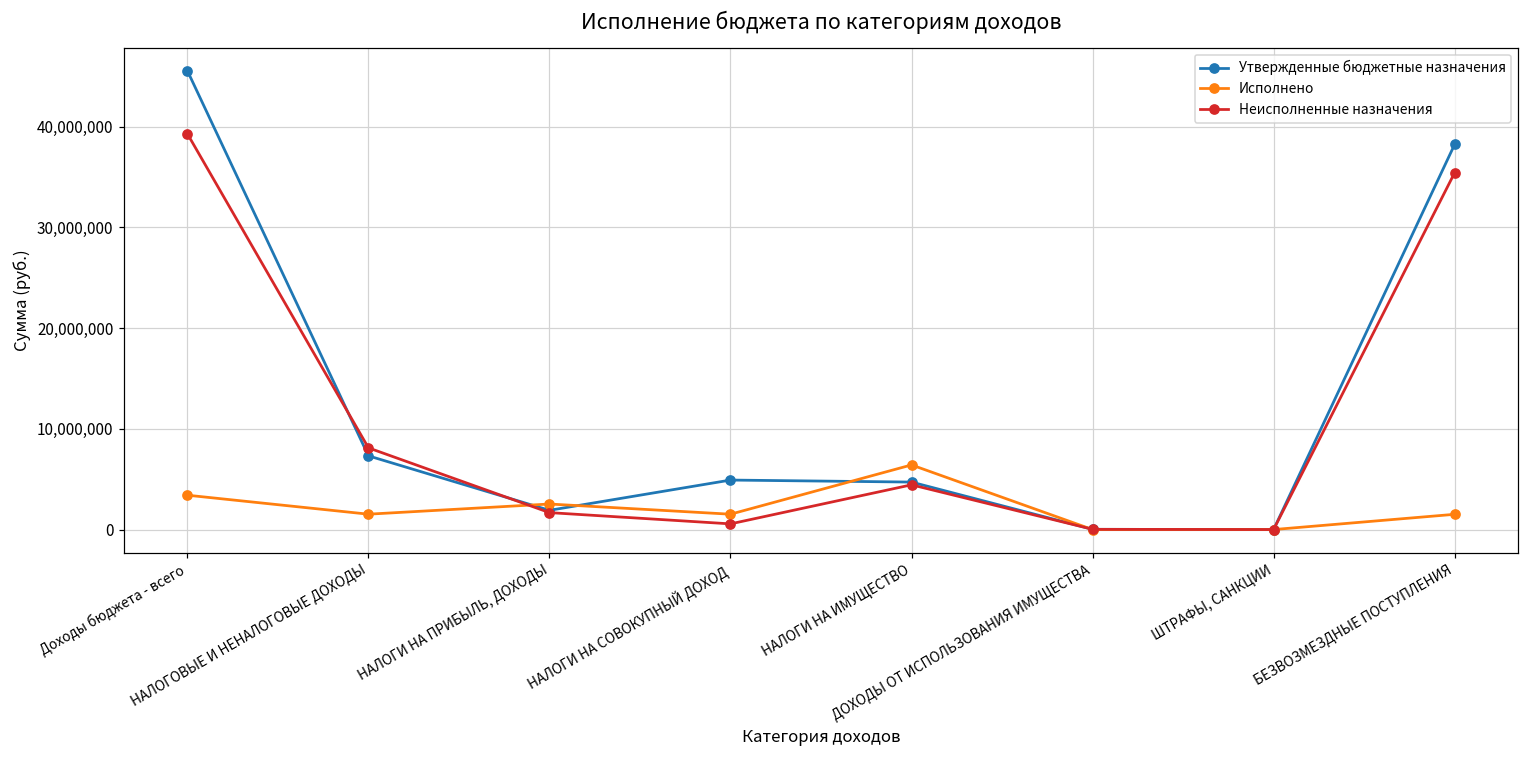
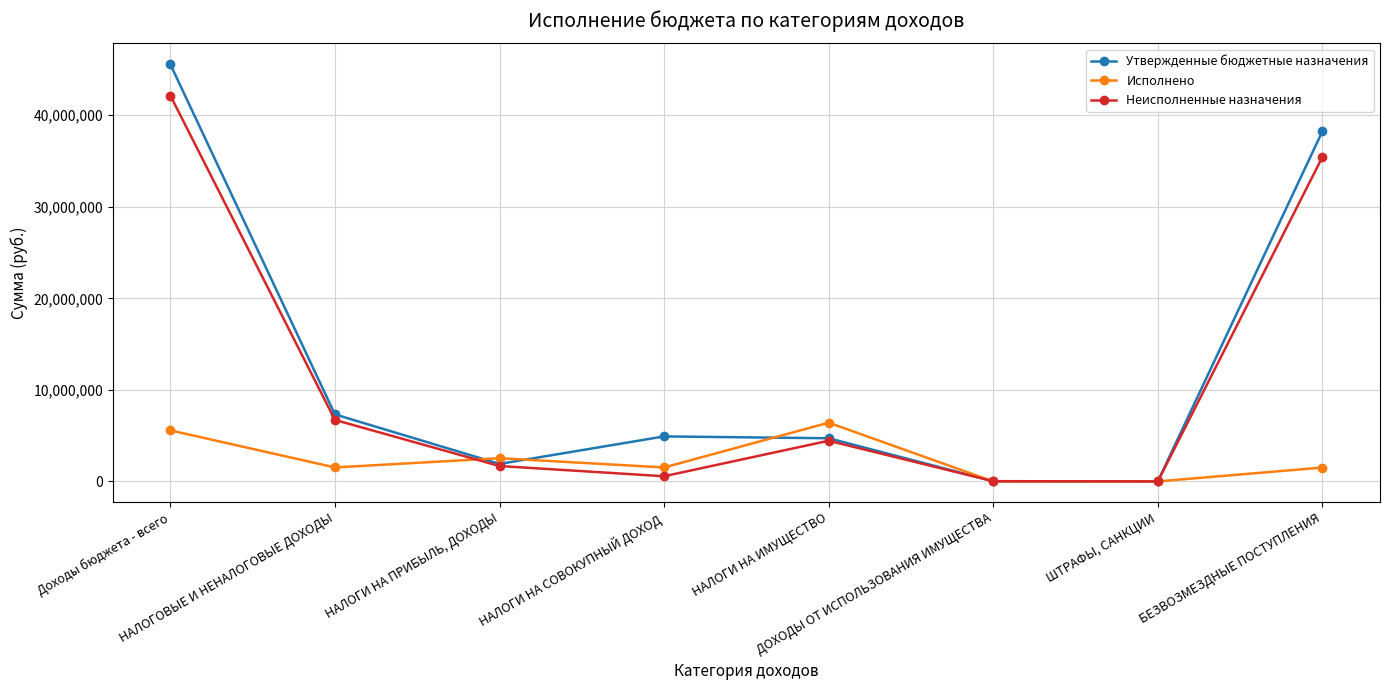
Исполнено, Доходы бюджета - всего: 3,000,000 -> 6,000,000
Неисполненные назначения, Доходы бюджета - всего: 39,000,000 -> 42,000,000
Неисполненные назначения, НАЛОГОВЫЕ И НЕНАЛОГОВЫЕ ДОХОДЫ: 8,000,000 -> 7,000,000
